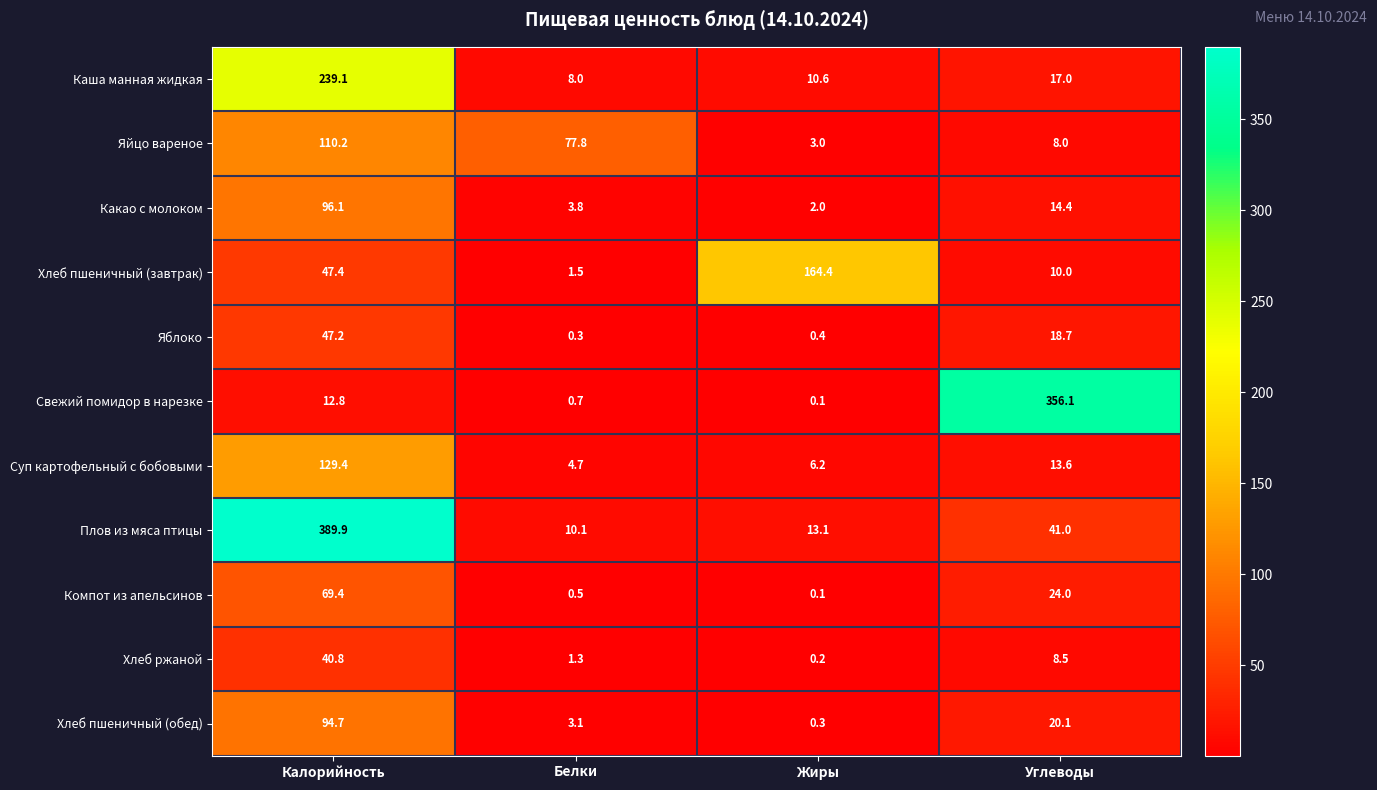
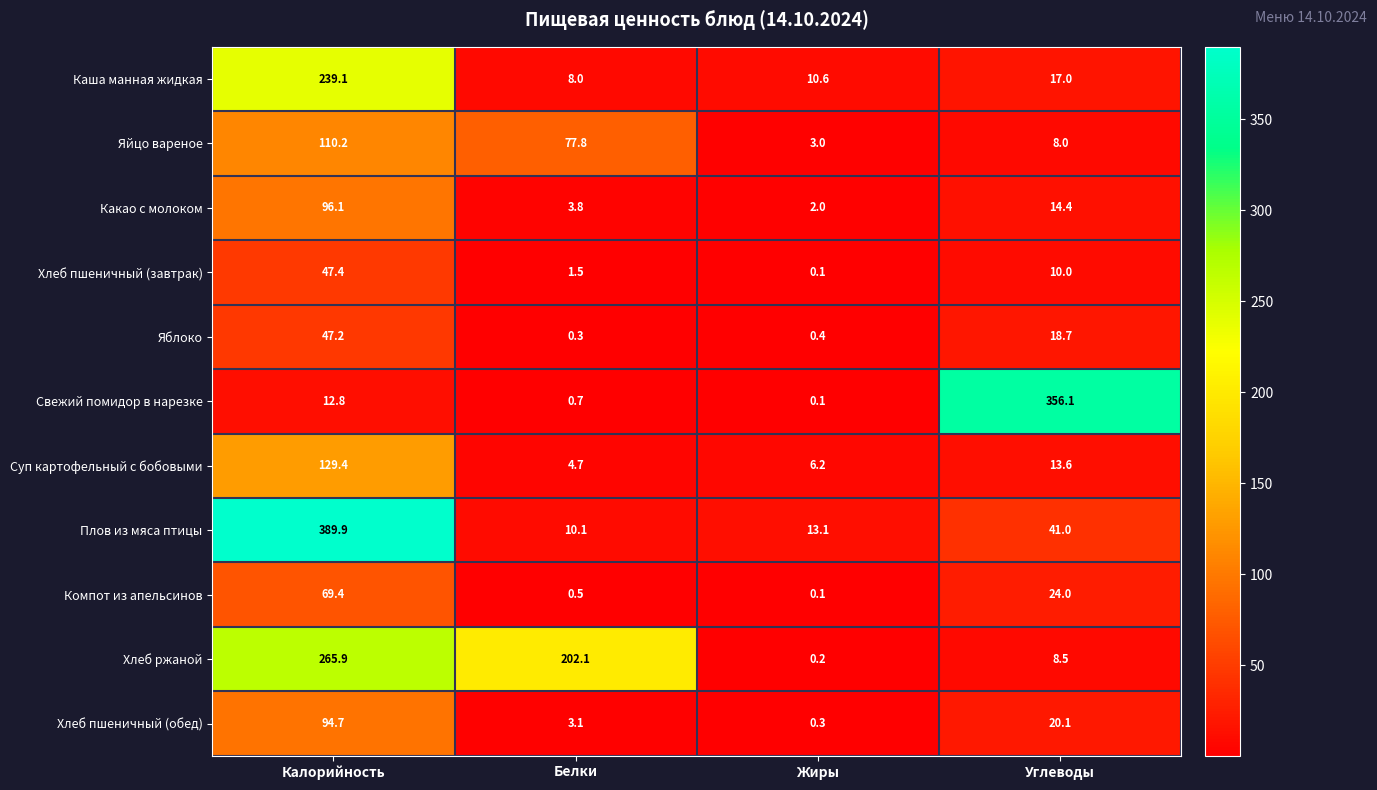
Хлеб пшеничный (завтрак), Жиры: 164.4 -> 0.1
Хлеб ржаной, Калорийность: 40.8 -> 265.9
Хлеб ржаной, Белки: 1.3 -> 202.1
